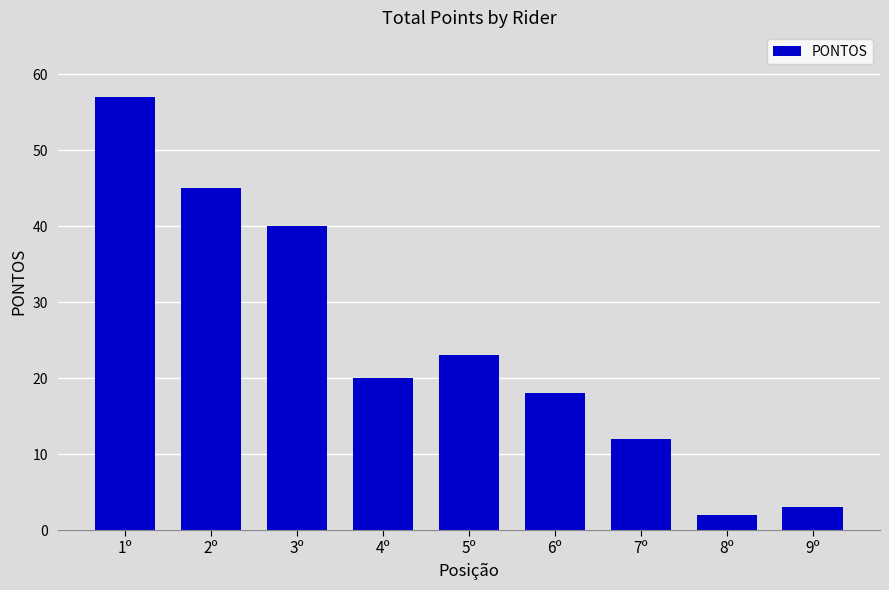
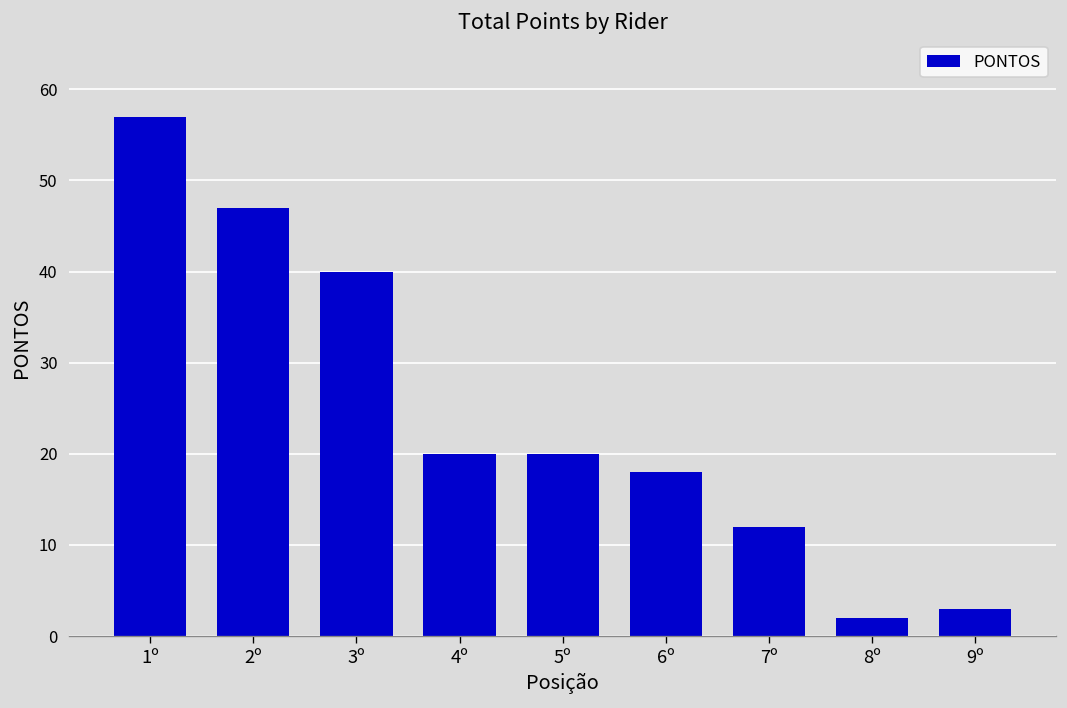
2º: 45 -> 47
5º: 23 -> 20
